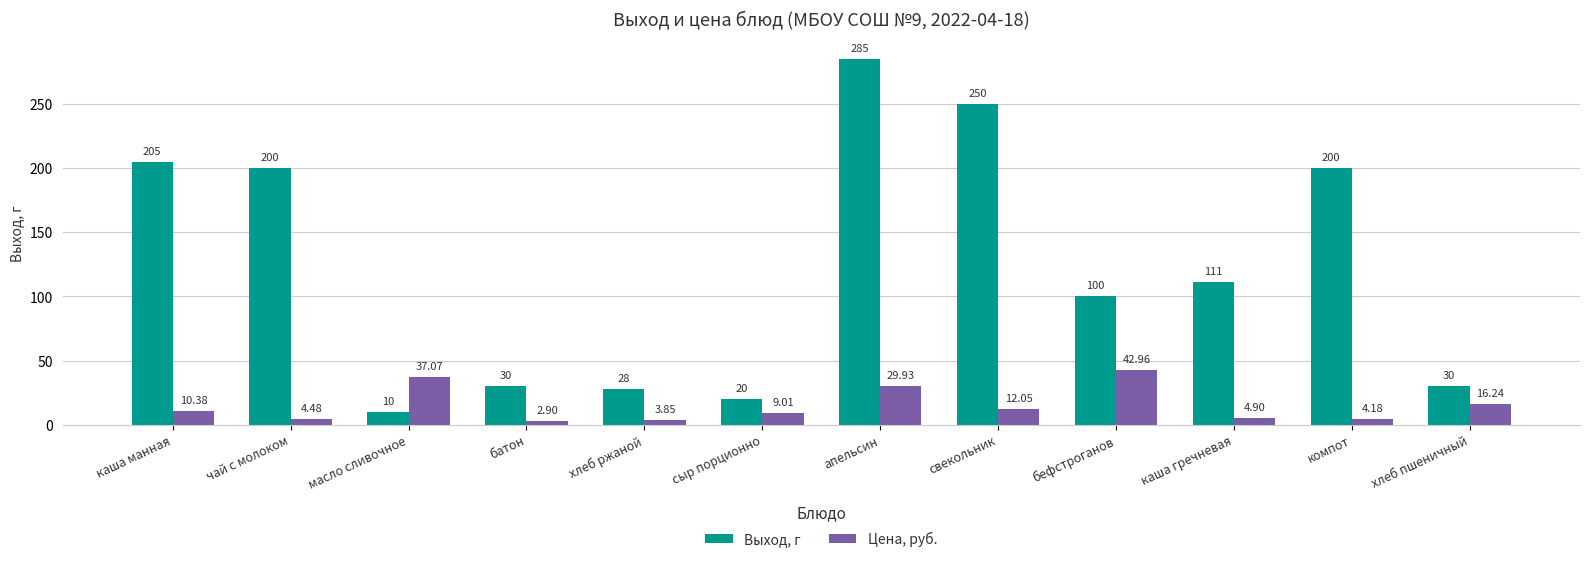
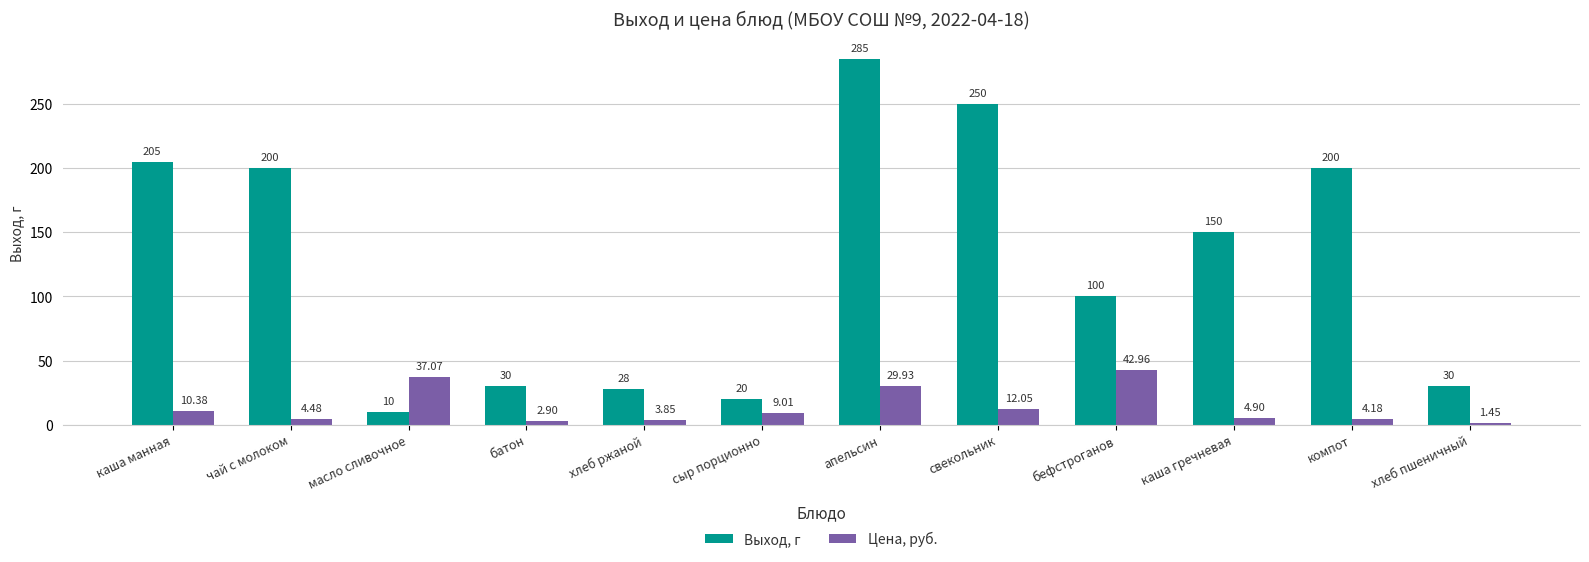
Выход, г, каша гречневая: 111 -> 150
Цена, руб., хлеб пшеничный: 16.24 -> 1.45
